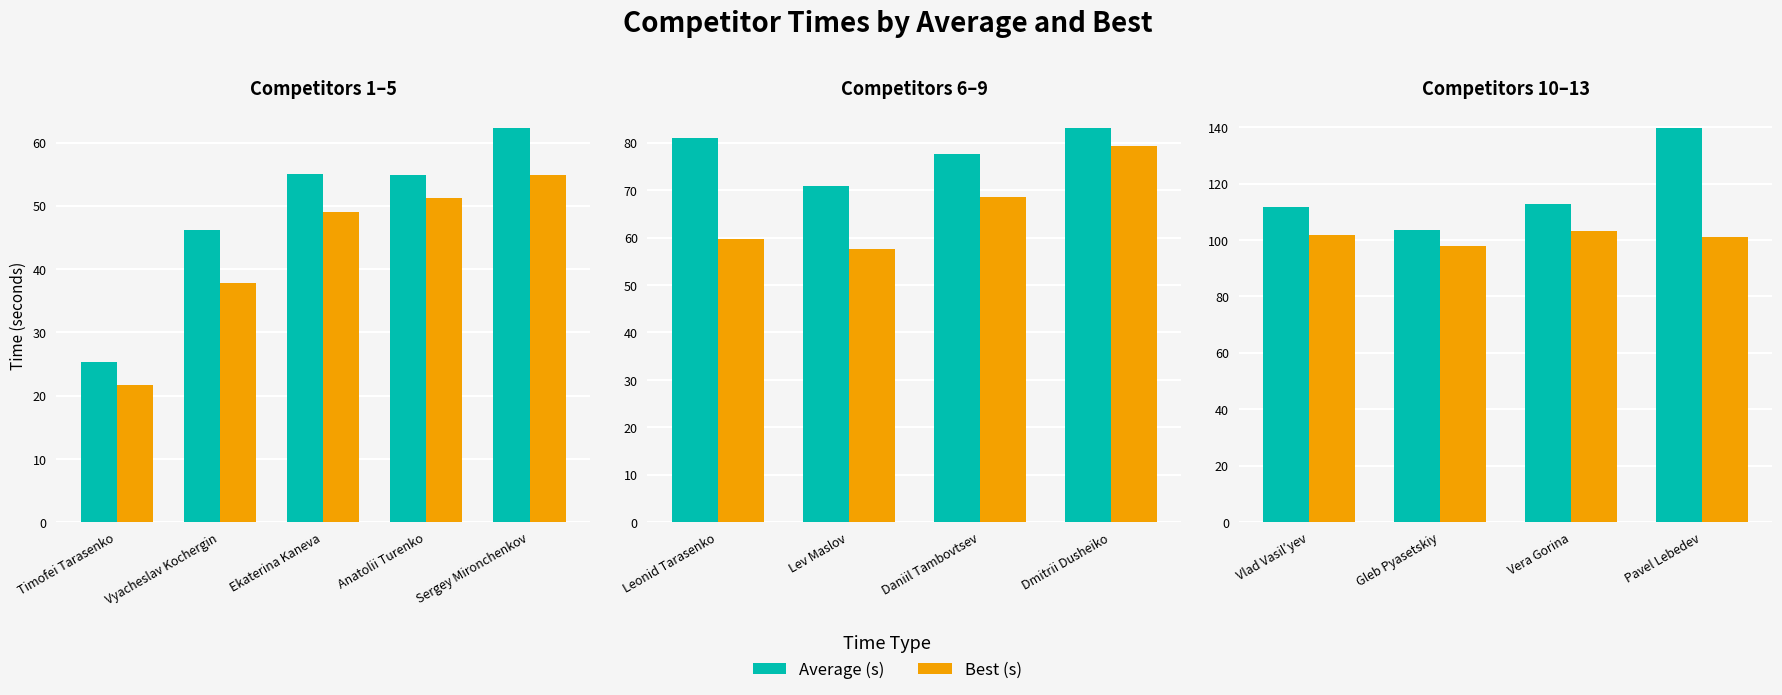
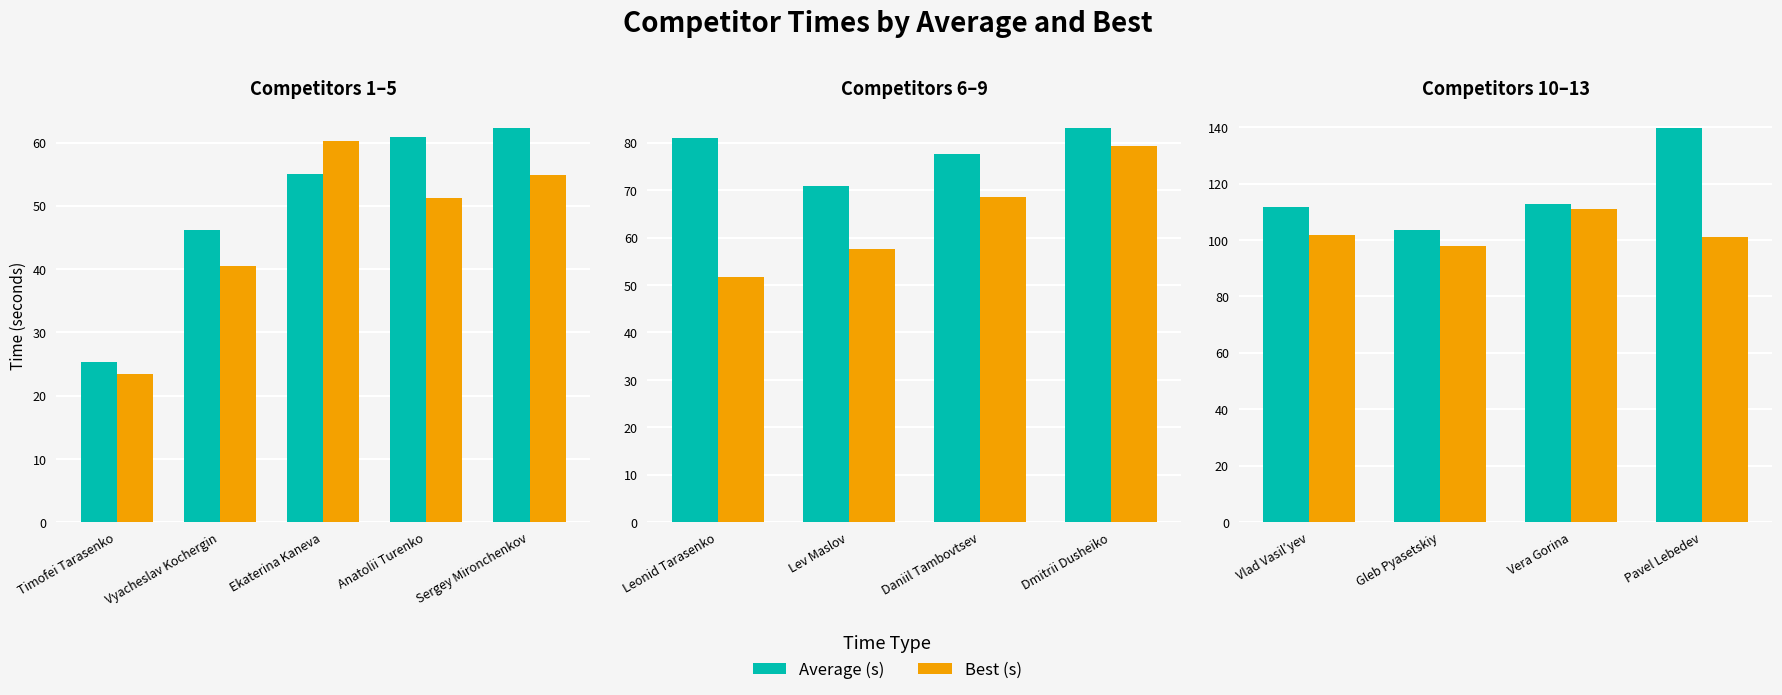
Competitors 1–5, Best (s), Timofei Tarasenko: 22 -> 23
Competitors 1–5, Best (s), Vyacheslav Kochergin: 38 -> 40
Competitors 1–5, Best (s), Ekaterina Kaneva: 49 -> 60
Competitors 1–5, Average (s), Anatolii Turenko: 55 -> 61
Competitors 6–9, Best (s), Leonid Tarasenko: 60 -> 52
Competitors 10–13, Best (s), Vera Gorina: 103 -> 111
